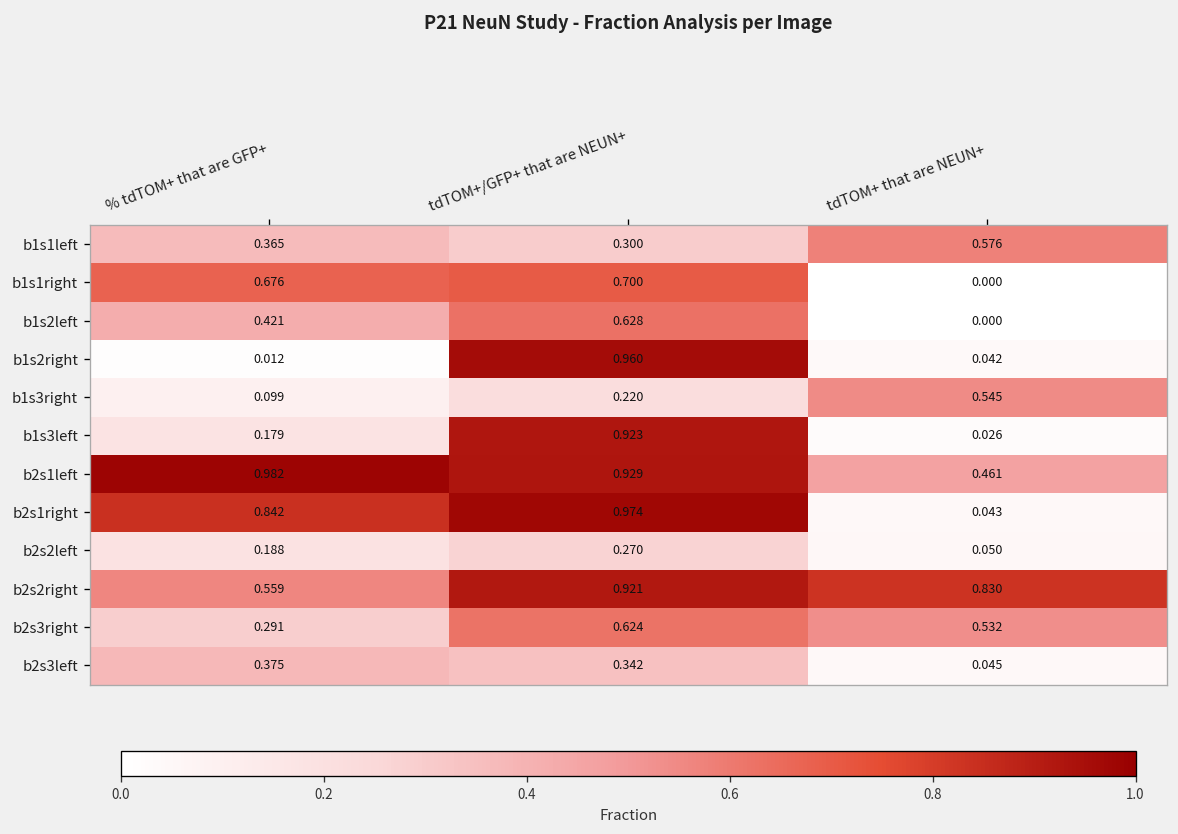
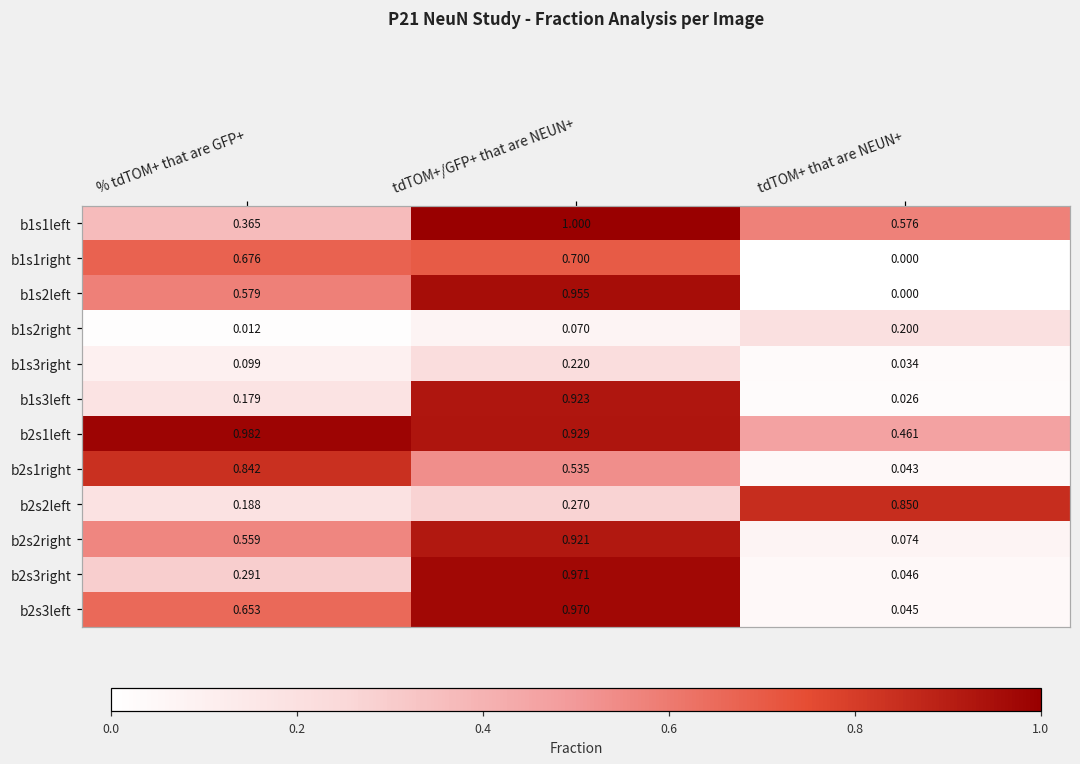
b1s1left, tdTOM+/GFP+ that are NEUN+: 0.300 -> 1.000
b1s2left, % tdTOM+ that are GFP+: 0.421 -> 0.579
b1s2left, tdTOM+/GFP+ that are NEUN+: 0.628 -> 0.955
b1s2right, tdTOM+/GFP+ that are NEUN+: 0.960 -> 0.070
b1s2right, tdTOM+ that are NEUN+: 0.042 -> 0.200
b1s3right, tdTOM+ that are NEUN+: 0.545 -> 0.034
b2s1right, tdTOM+/GFP+ that are NEUN+: 0.974 -> 0.535
b2s2left, tdTOM+ that are NEUN+: 0.050 -> 0.850
b2s2right, tdTOM+ that are NEUN+: 0.830 -> 0.074
b2s3right, tdTOM+/GFP+ that are NEUN+: 0.624 -> 0.971
b2s3right, tdTOM+ that are NEUN+: 0.532 -> 0.046
b2s3left, % tdTOM+ that are GFP+: 0.375 -> 0.653
b2s3left, tdTOM+/GFP+ that are NEUN+: 0.342 -> 0.970
